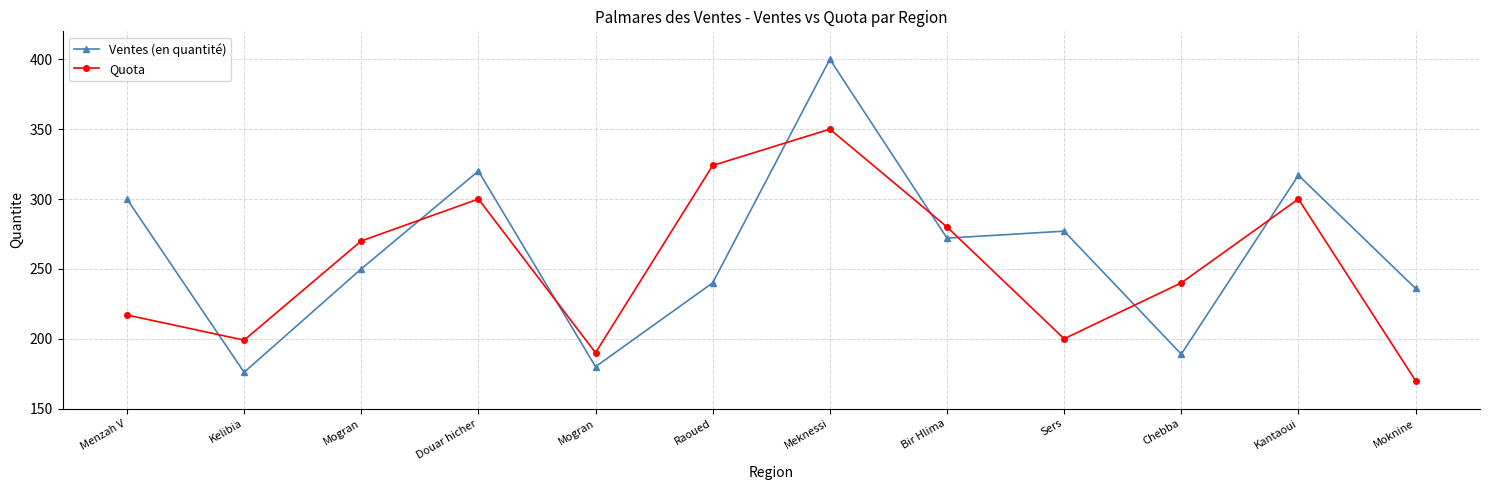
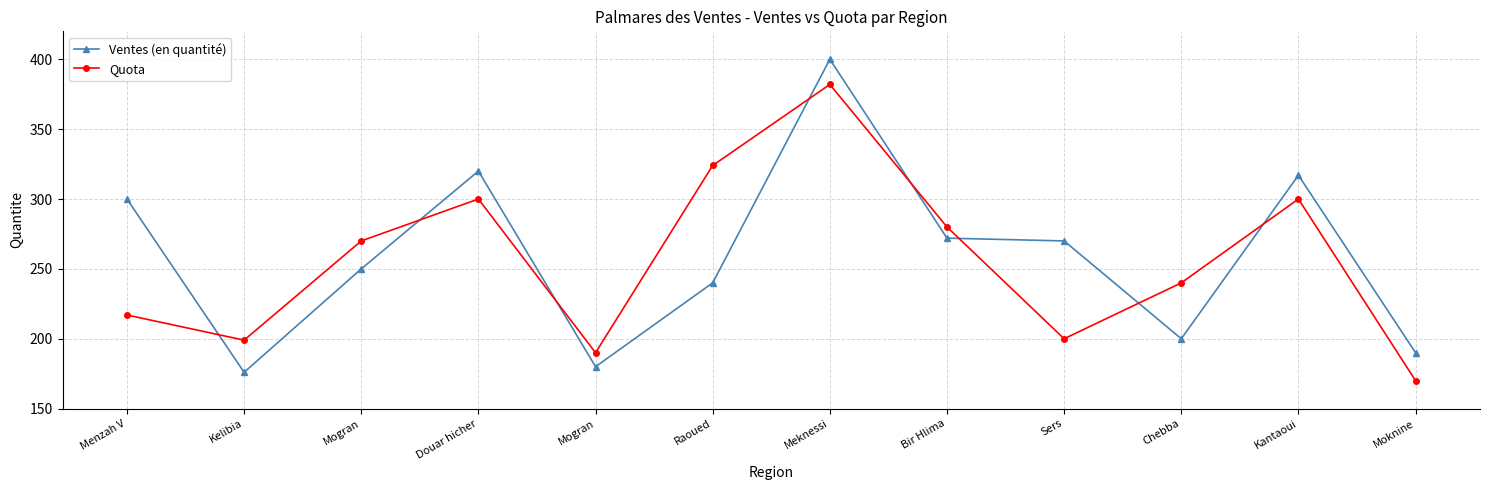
Quota, Meknessi: 350 -> 382
Ventes (en quantité), Sers: 277 -> 270
Ventes (en quantité), Chebba: 189 -> 200
Ventes (en quantité), Moknine: 236 -> 190
